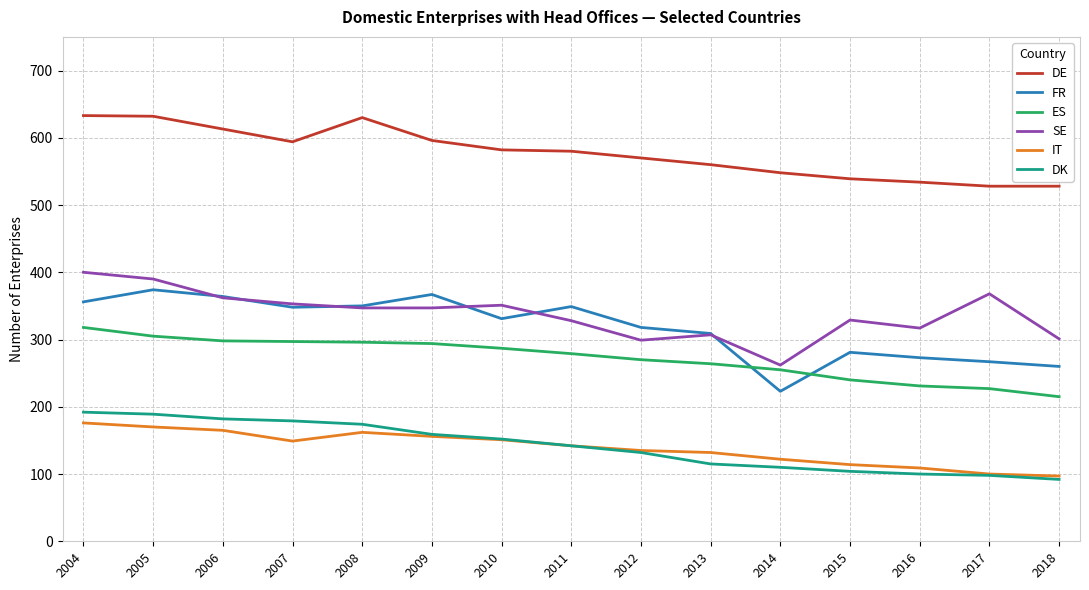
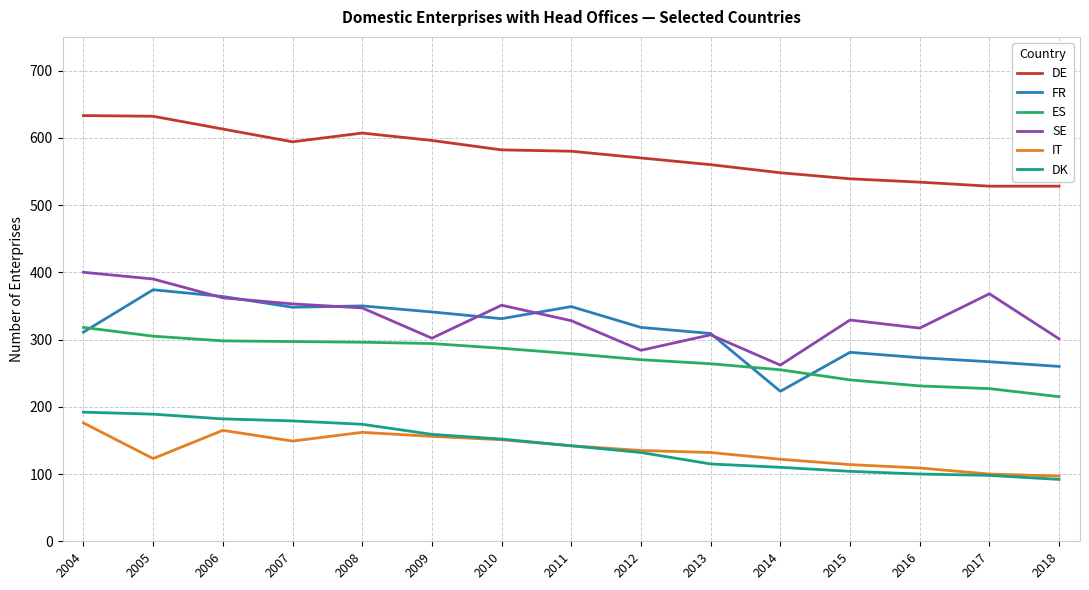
FR, 2004: 360 -> 310
IT, 2005: 170 -> 120
DE, 2008: 630 -> 610
FR, 2009: 370 -> 340
SE, 2009: 350 -> 300
SE, 2012: 300 -> 280
